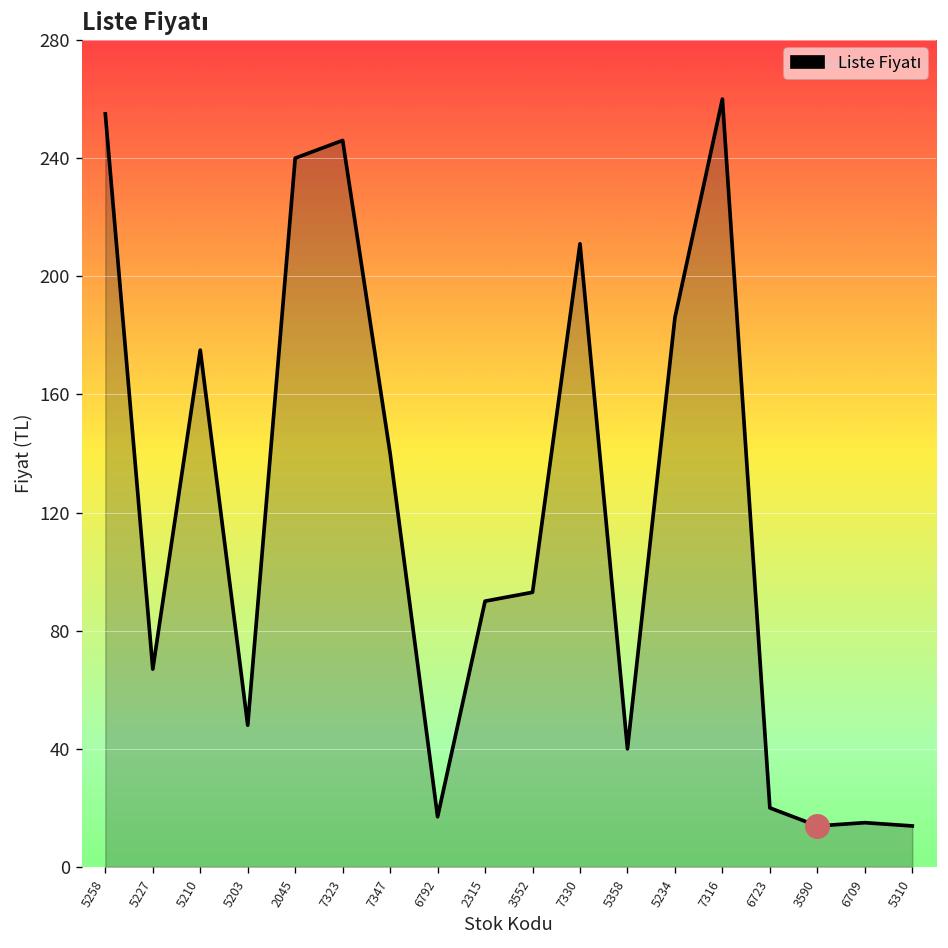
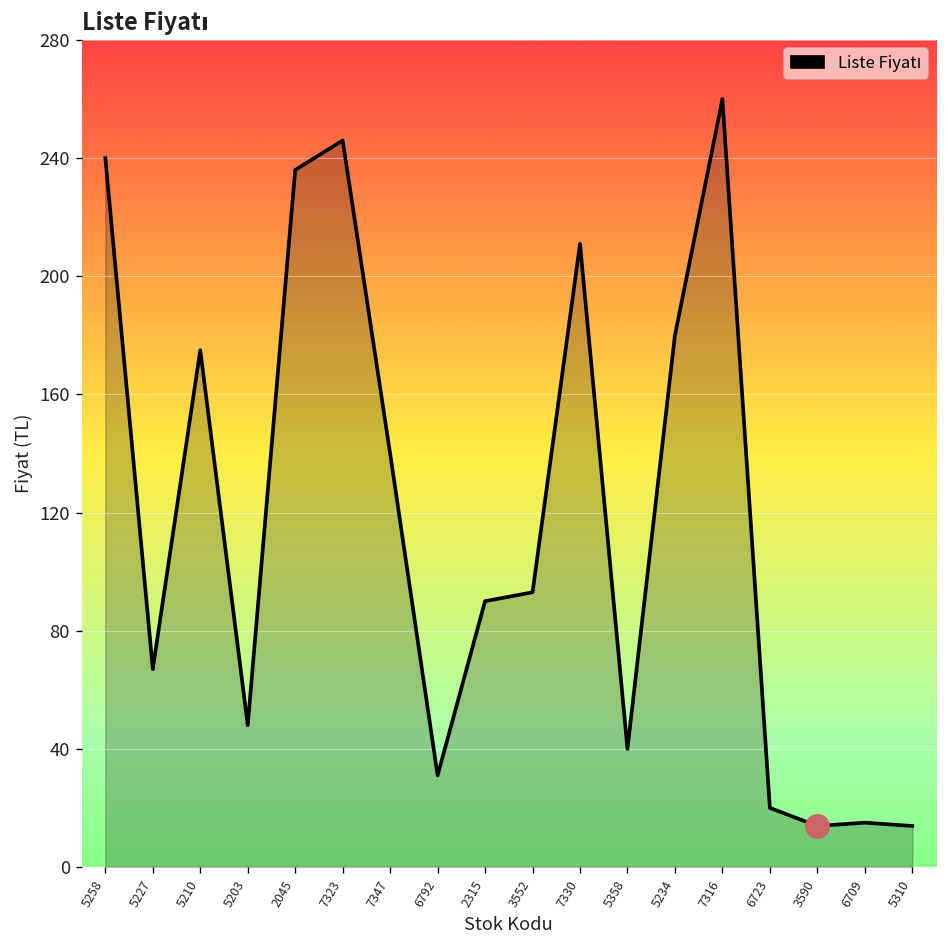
Liste Fiyatı, 5258: 255 -> 240
Liste Fiyatı, 2045: 240 -> 236
Liste Fiyatı, 6792: 17 -> 31
Liste Fiyatı, 5234: 186 -> 180
